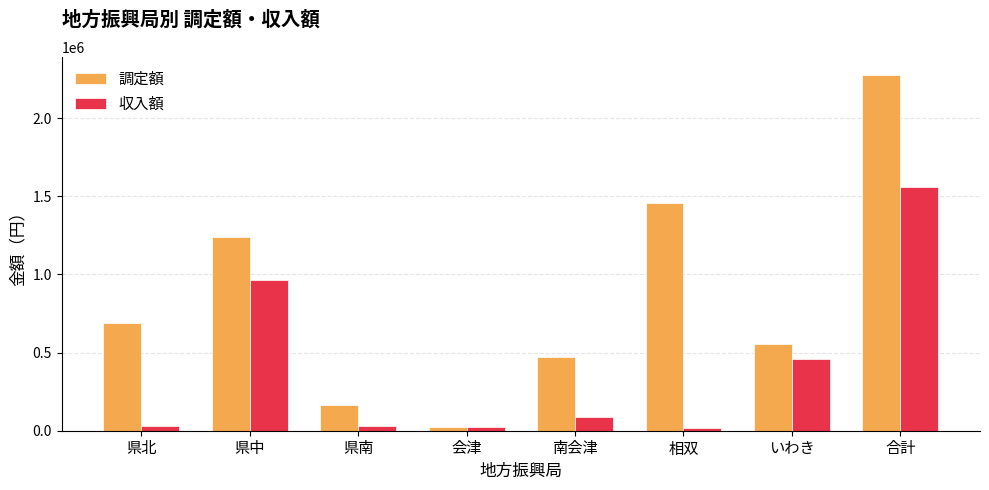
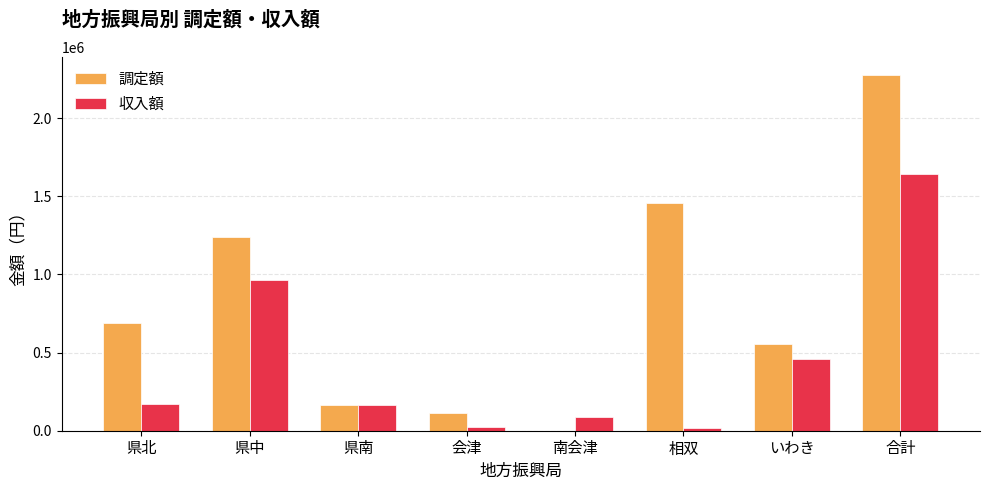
収入額, 県北: 30000 -> 170000
収入額, 県南: 30000 -> 160000
調定額, 会津: 20000 -> 120000
調定額, 南会津: 470000 -> 0
収入額, 合計: 1560000 -> 1640000
